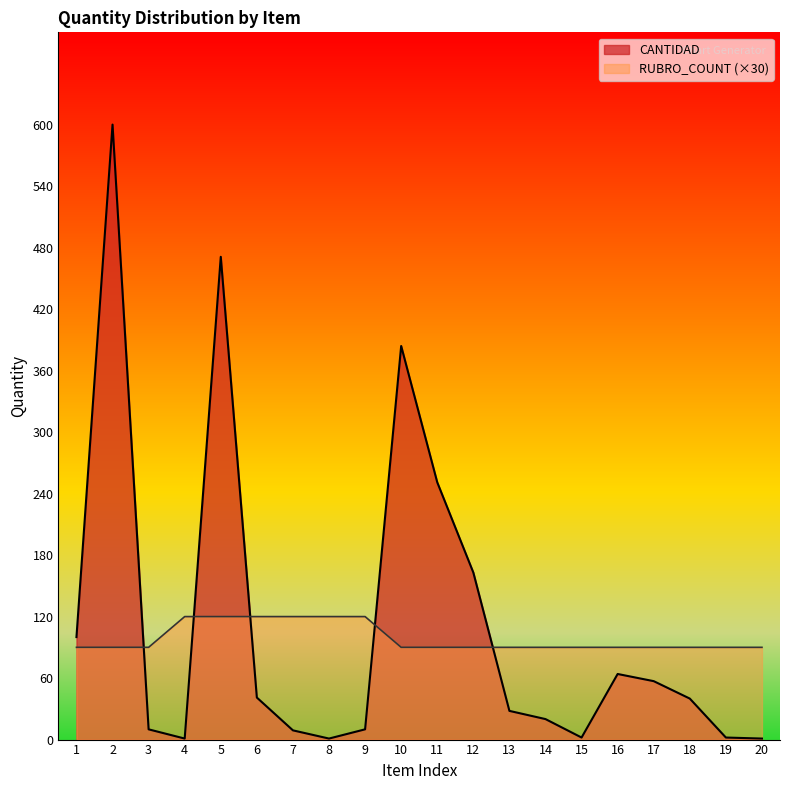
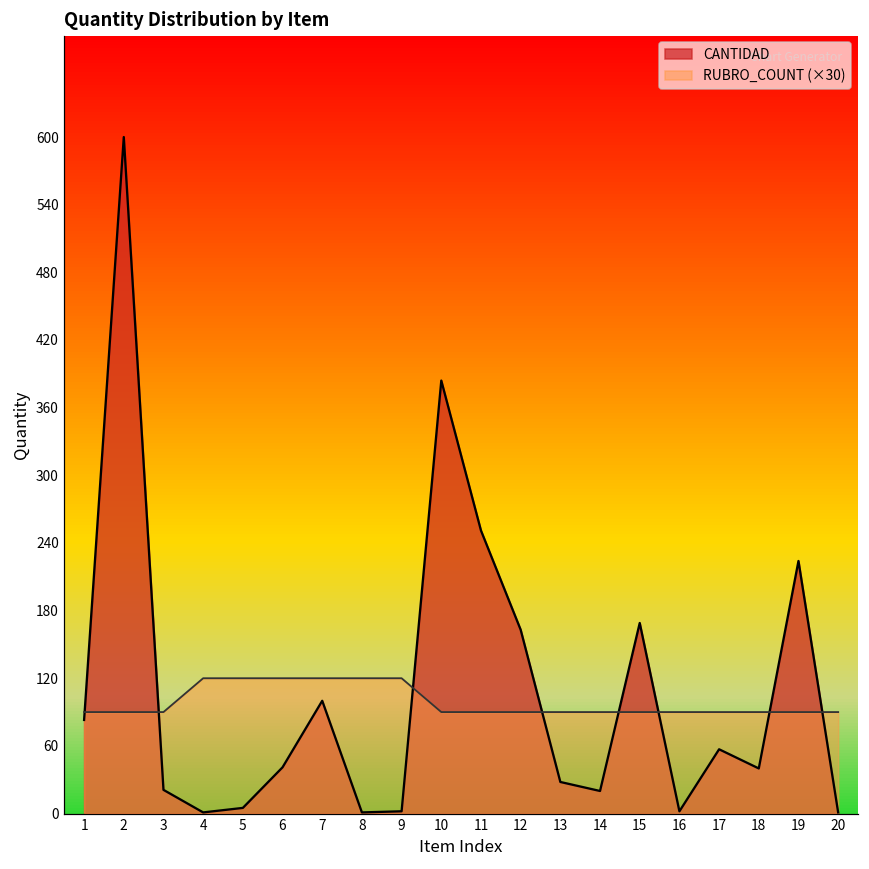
CANTIDAD, 1: 100 -> 83
CANTIDAD, 3: 10 -> 21
CANTIDAD, 5: 471 -> 5
CANTIDAD, 7: 9 -> 100
CANTIDAD, 9: 10 -> 2
CANTIDAD, 15: 2 -> 169
CANTIDAD, 16: 64 -> 2
CANTIDAD, 19: 2 -> 224
